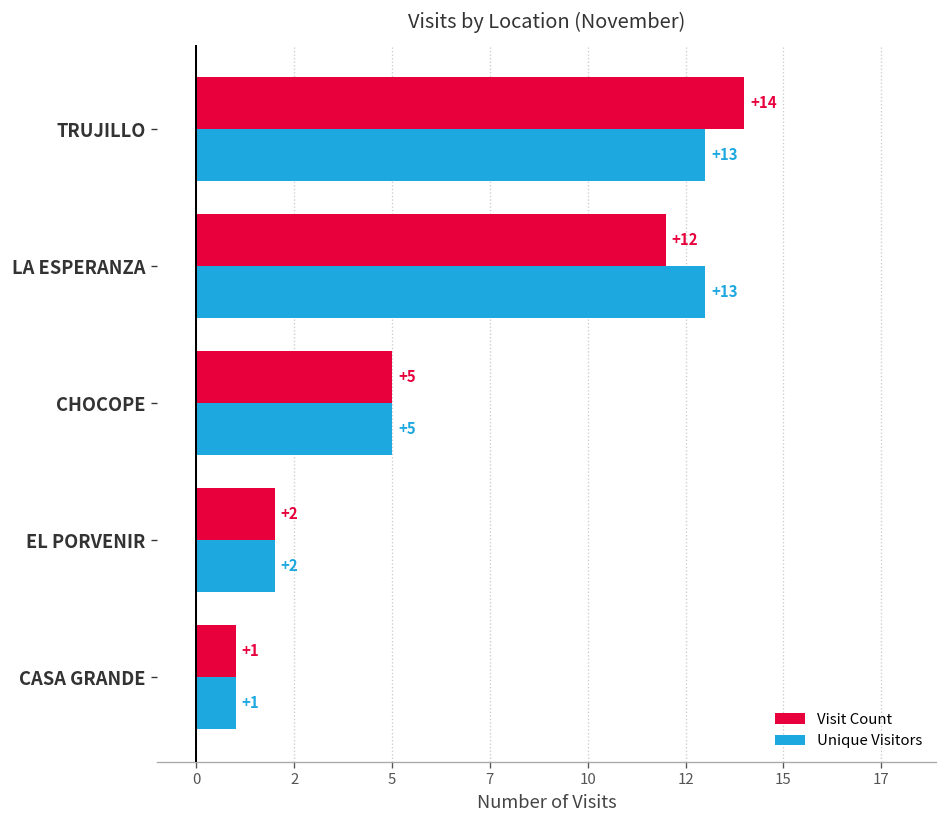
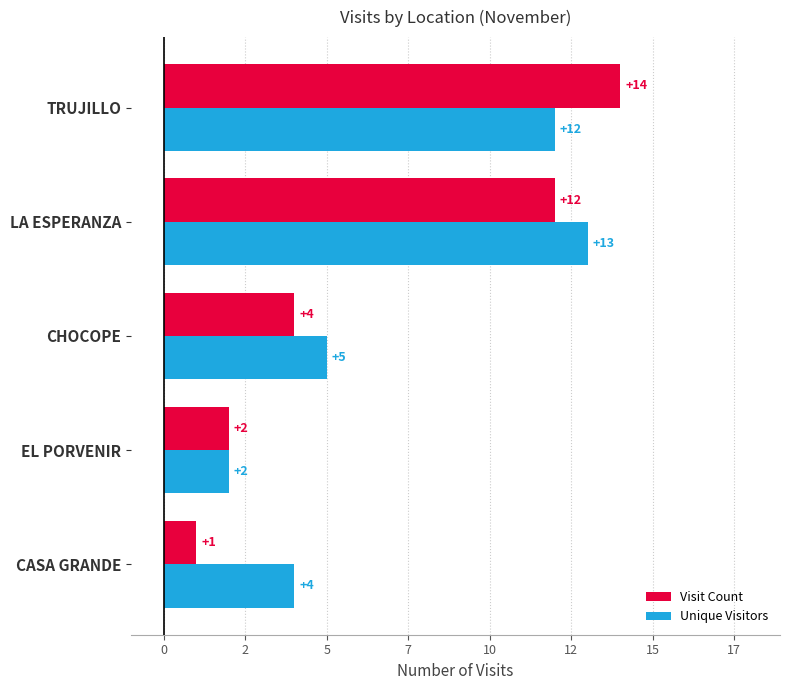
Unique Visitors, TRUJILLO: +13 -> +12
Visit Count, CHOCOPE: +5 -> +4
Unique Visitors, CASA GRANDE: +1 -> +4
